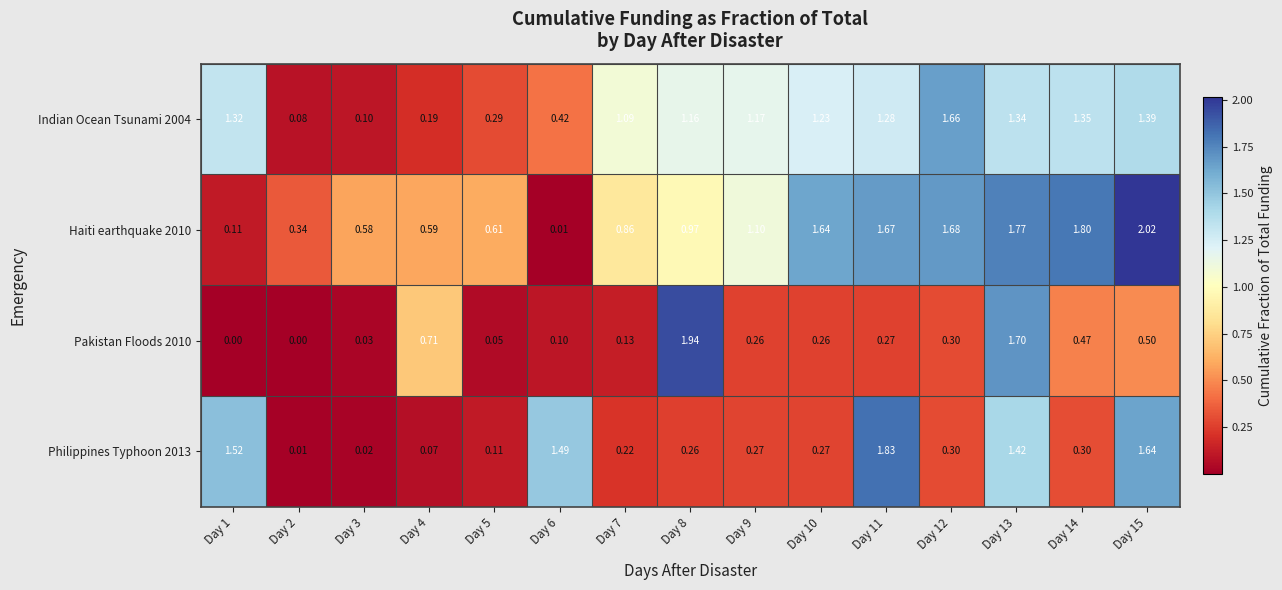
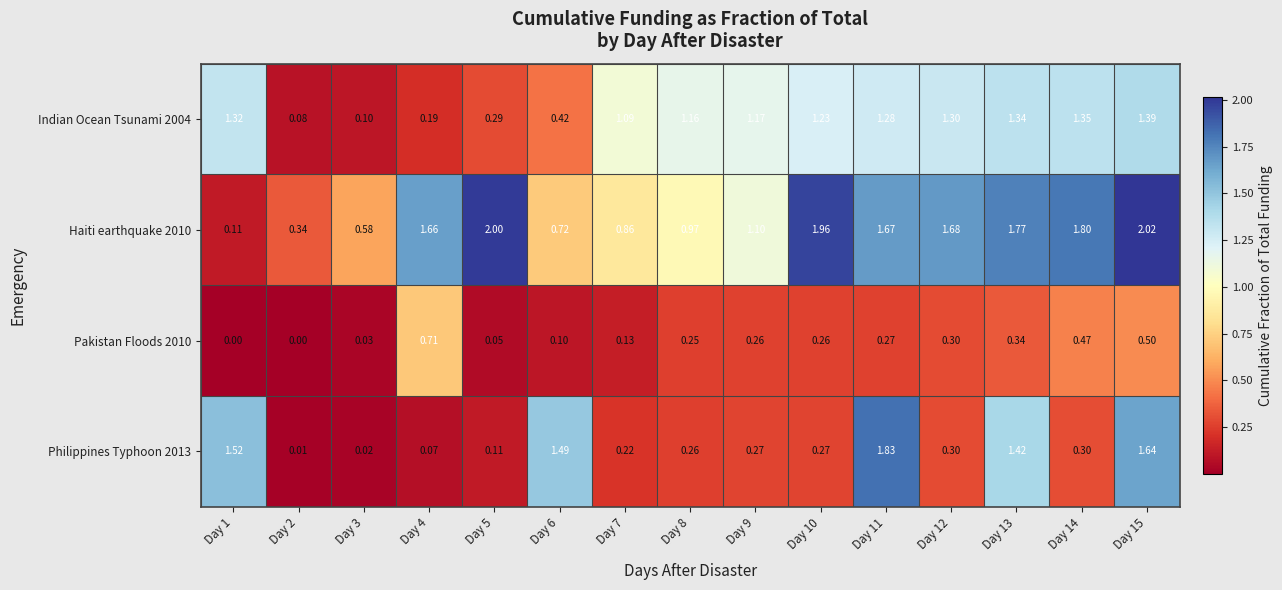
Indian Ocean Tsunami 2004, Day 12: 1.66 -> 1.30
Haiti earthquake 2010, Day 4: 0.59 -> 1.66
Haiti earthquake 2010, Day 5: 0.61 -> 2.00
Haiti earthquake 2010, Day 6: 0.01 -> 0.72
Haiti earthquake 2010, Day 10: 1.64 -> 1.96
Pakistan Floods 2010, Day 8: 1.94 -> 0.25
Pakistan Floods 2010, Day 13: 1.70 -> 0.34
